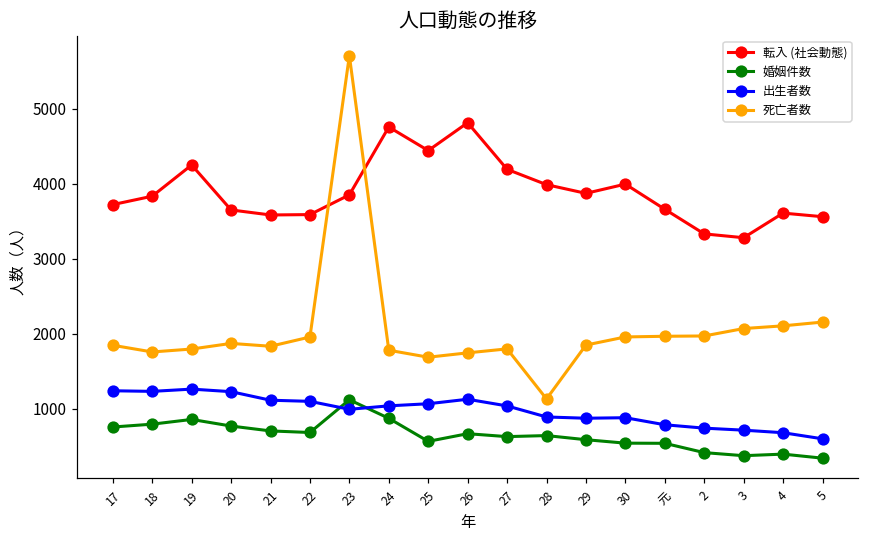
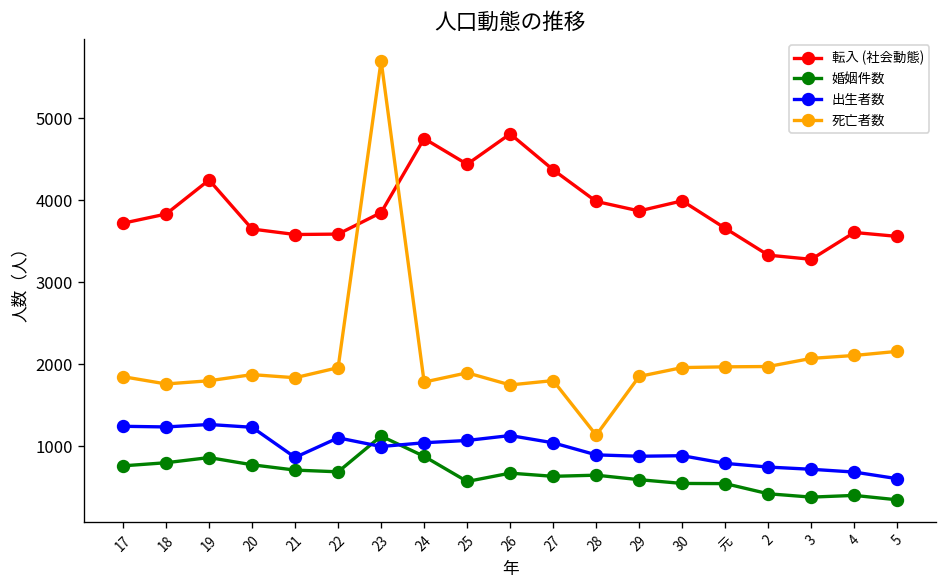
出生者数, 21: 1100 -> 900
死亡者数, 25: 1700 -> 1900
転入 (社会動態), 27: 4200 -> 4400
